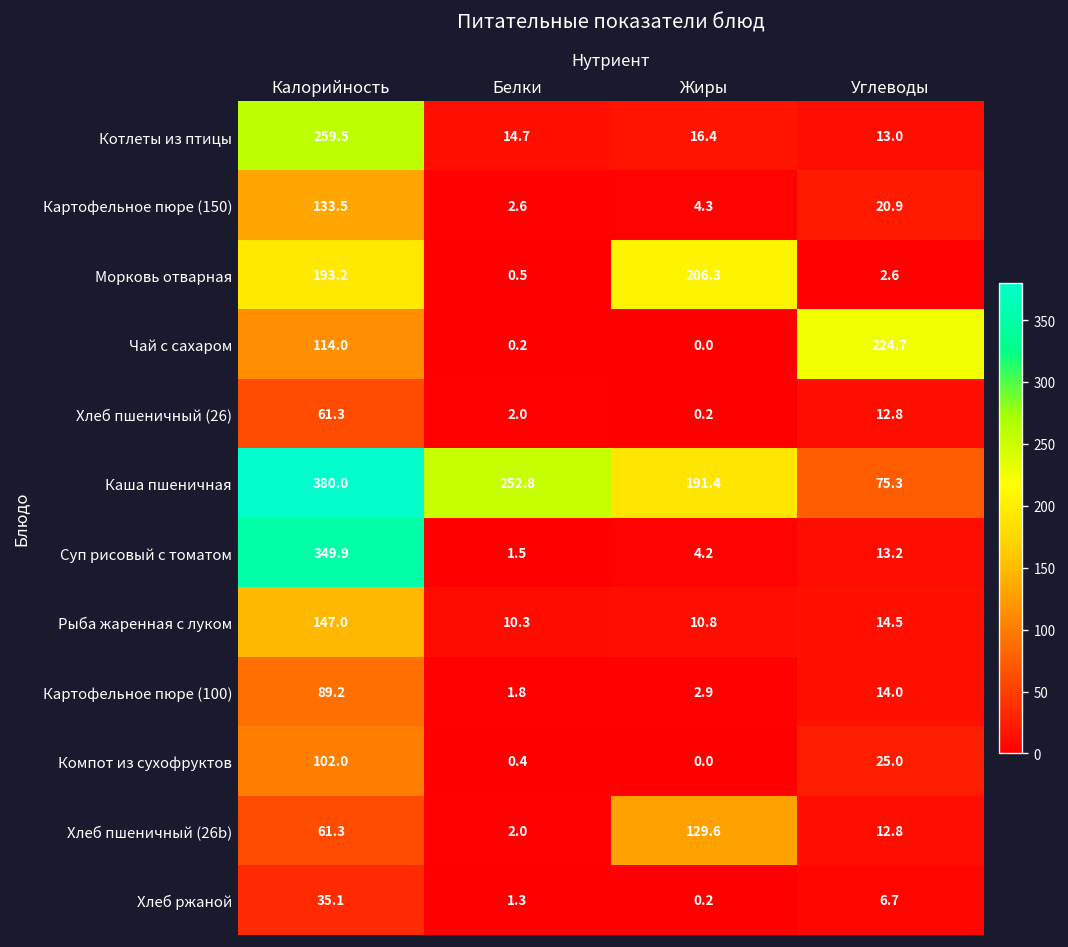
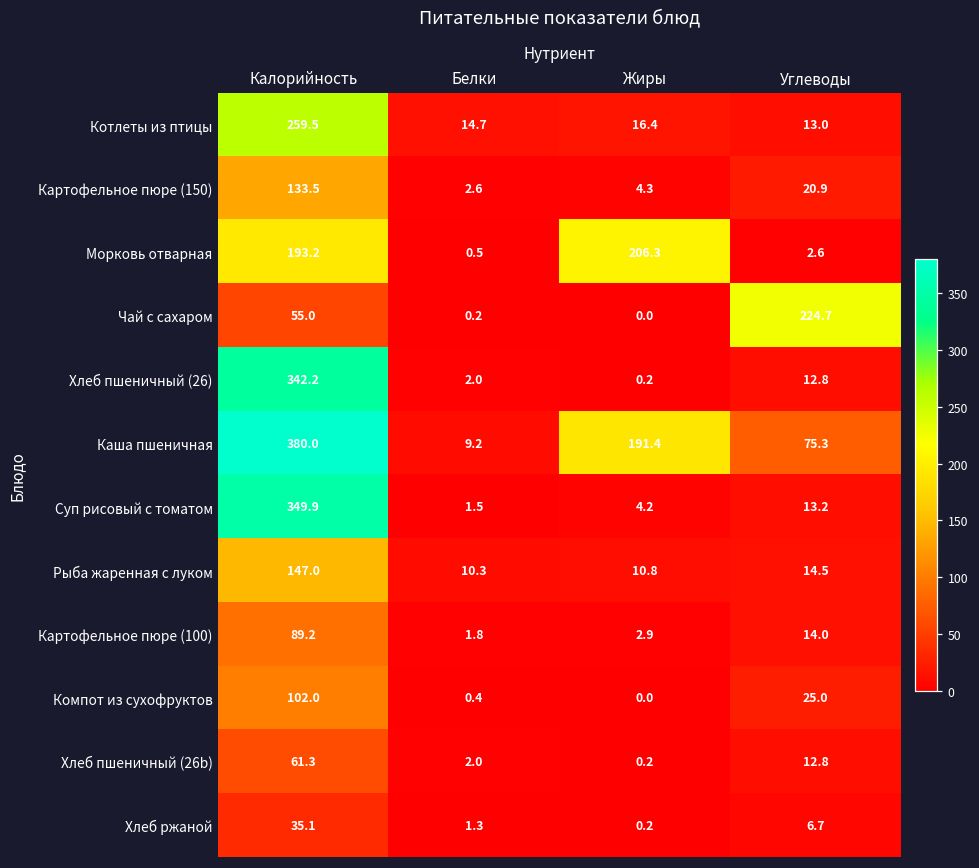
Чай с сахаром, Калорийность: 114.0 -> 55.0
Хлеб пшеничный (26), Калорийность: 61.3 -> 342.2
Каша пшеничная, Белки: 252.8 -> 9.2
Хлеб пшеничный (26b), Жиры: 129.6 -> 0.2
